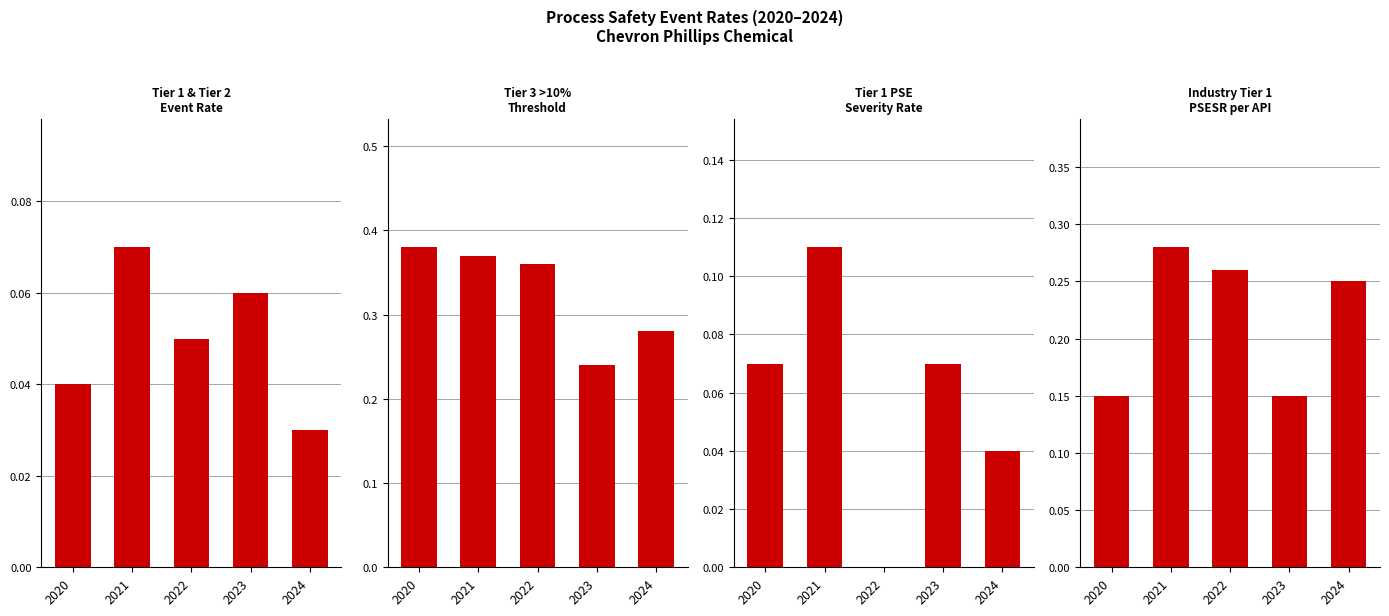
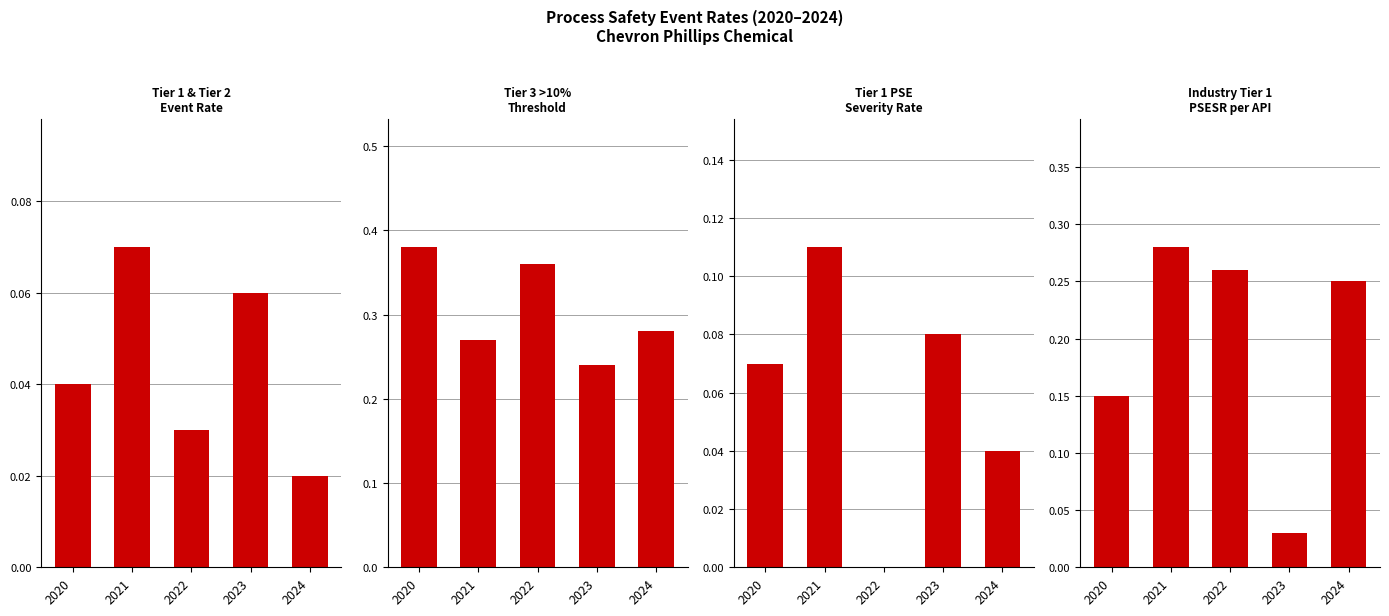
Tier 1 & Tier 2 Event Rate, 2022: 0.05 -> 0.03
Tier 1 & Tier 2 Event Rate, 2024: 0.03 -> 0.02
Tier 3 >10% Threshold, 2021: 0.37 -> 0.27
Tier 1 PSE Severity Rate, 2023: 0.07 -> 0.08
Industry Tier 1 PSESR per API, 2023: 0.15 -> 0.03
